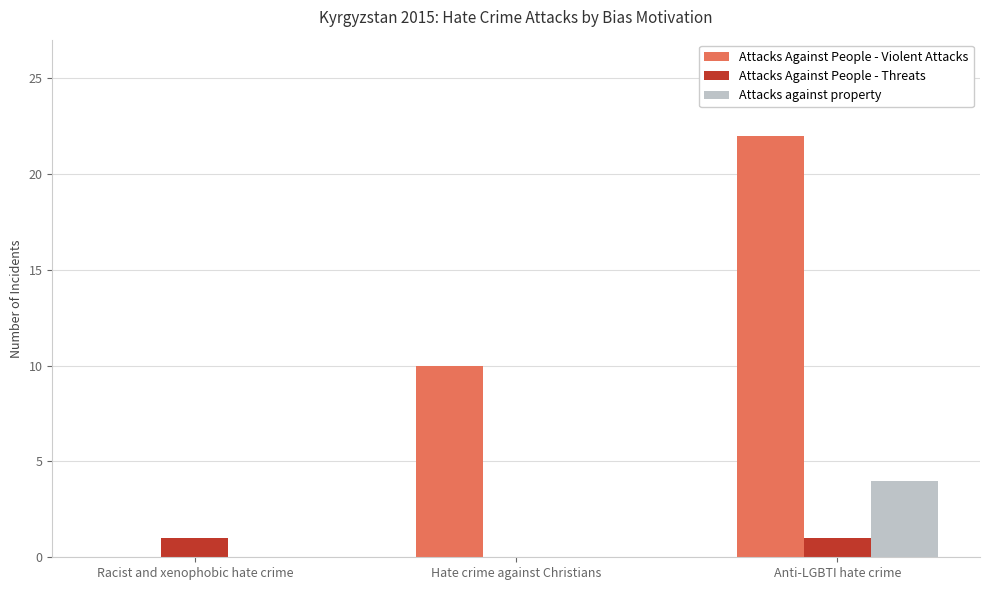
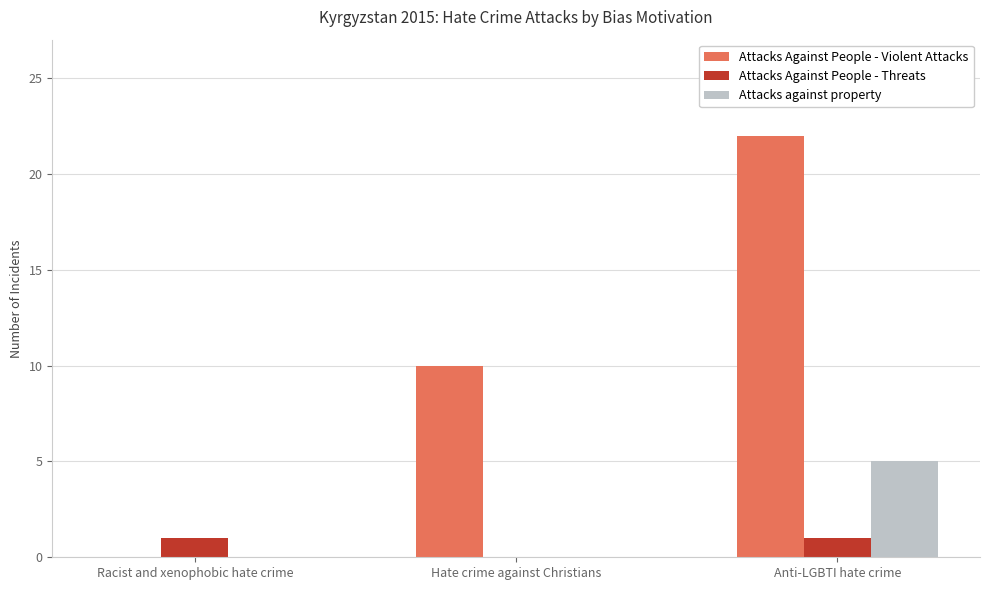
Attacks against property, Anti-LGBTI hate crime: 4 -> 5
